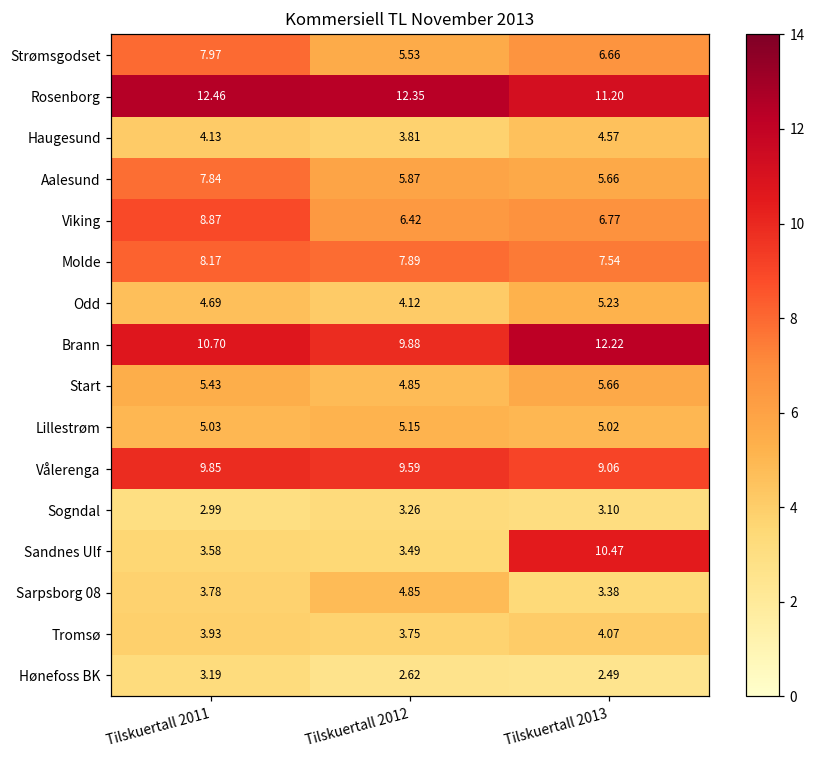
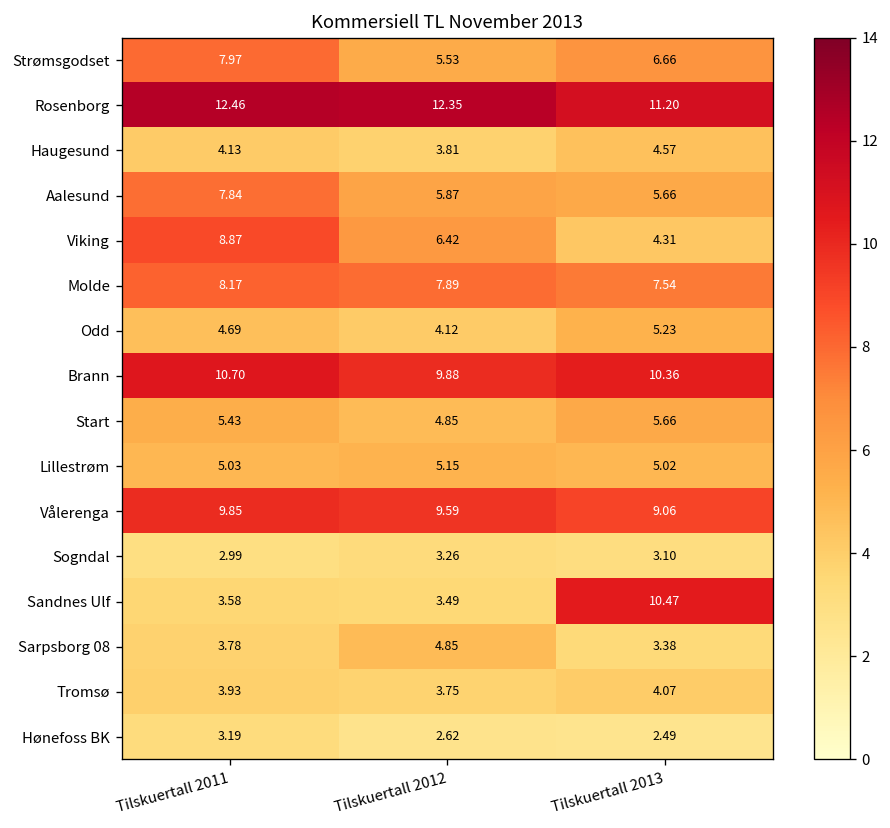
Viking, Tilskuertall 2013: 6.77 -> 4.31
Brann, Tilskuertall 2013: 12.22 -> 10.36
